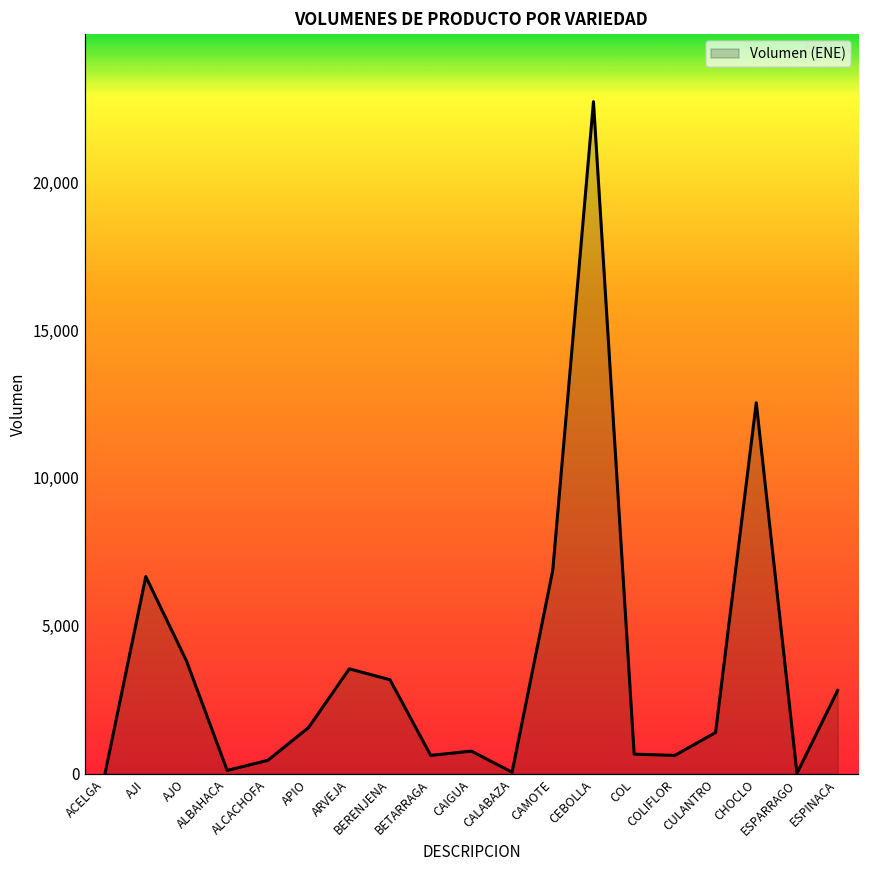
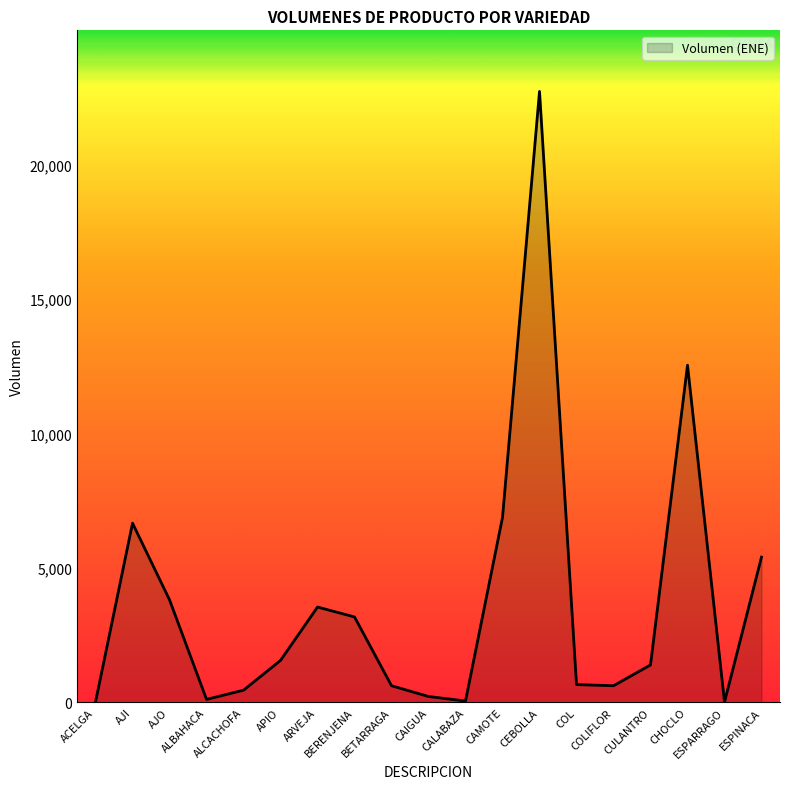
CAIGUA: 800 -> 200
ESPINACA: 2,800 -> 5,400
